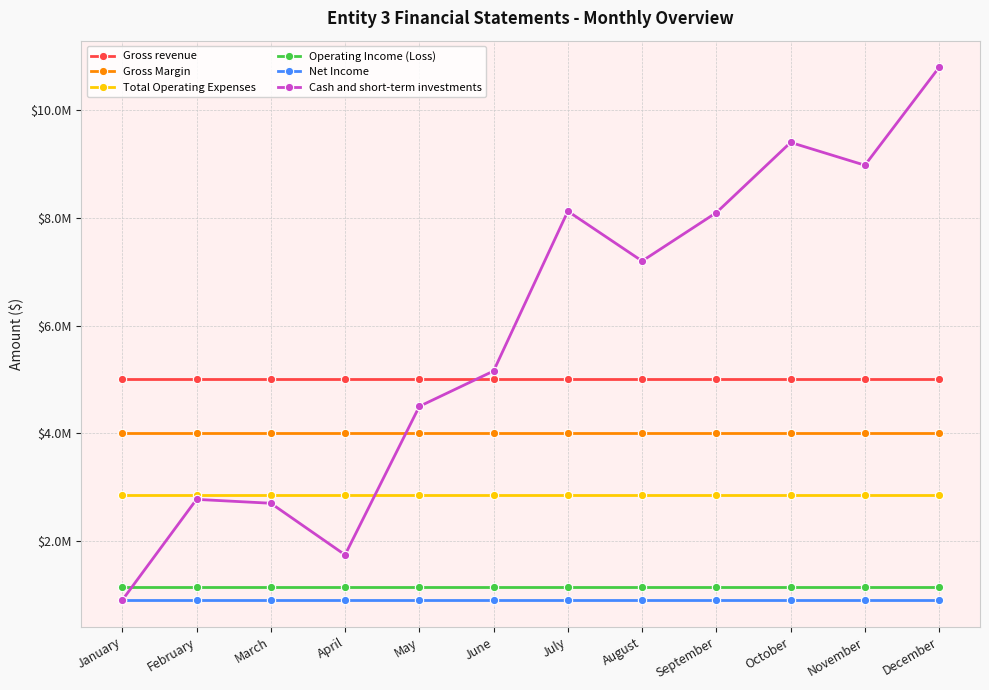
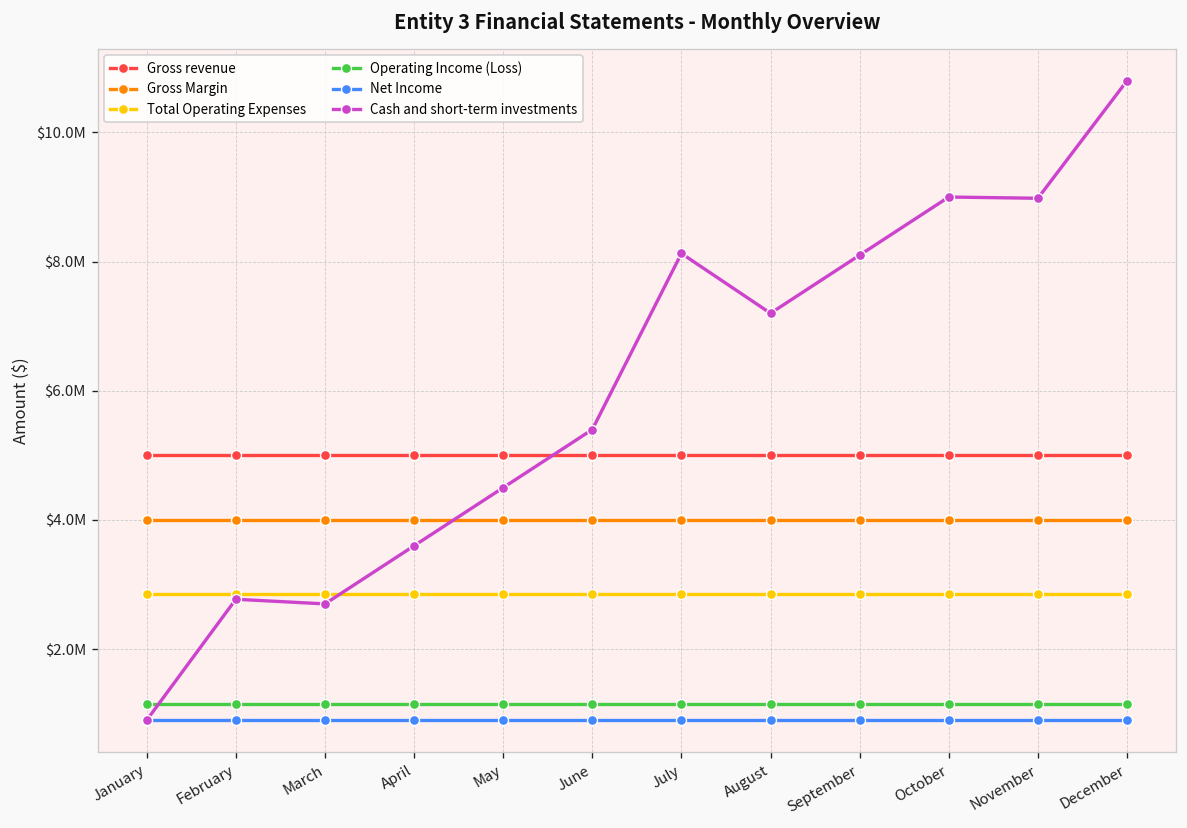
Cash and short-term investments, April: $1700000 -> $3600000
Cash and short-term investments, June: $5200000 -> $5400000
Cash and short-term investments, October: $9400000 -> $9000000
